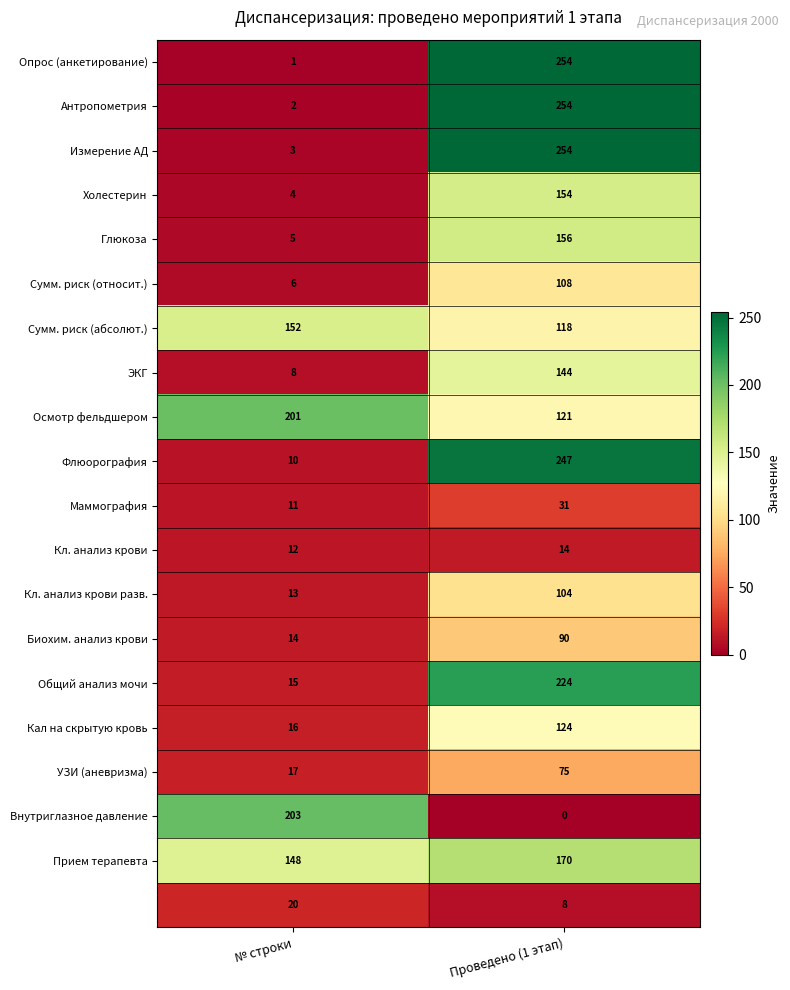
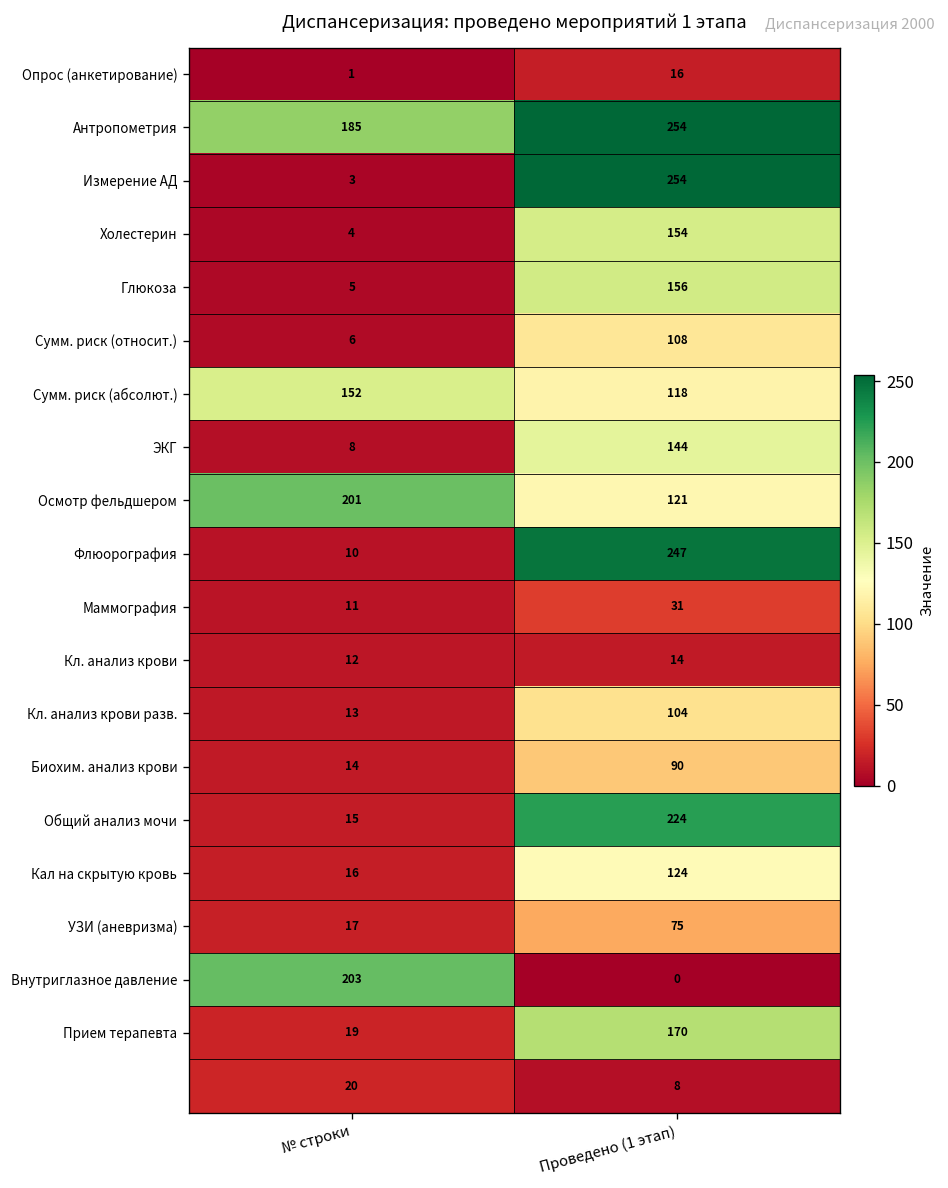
Опрос (анкетирование), Проведено (1 этап): 254 -> 16
Антропометрия, № строки: 2 -> 185
Прием терапевта, № строки: 148 -> 19
